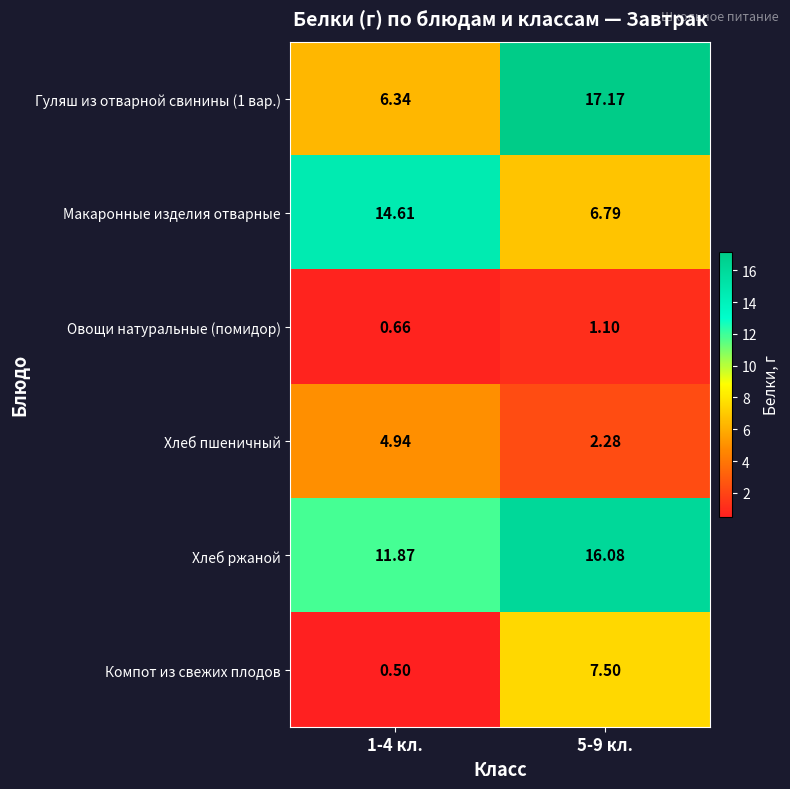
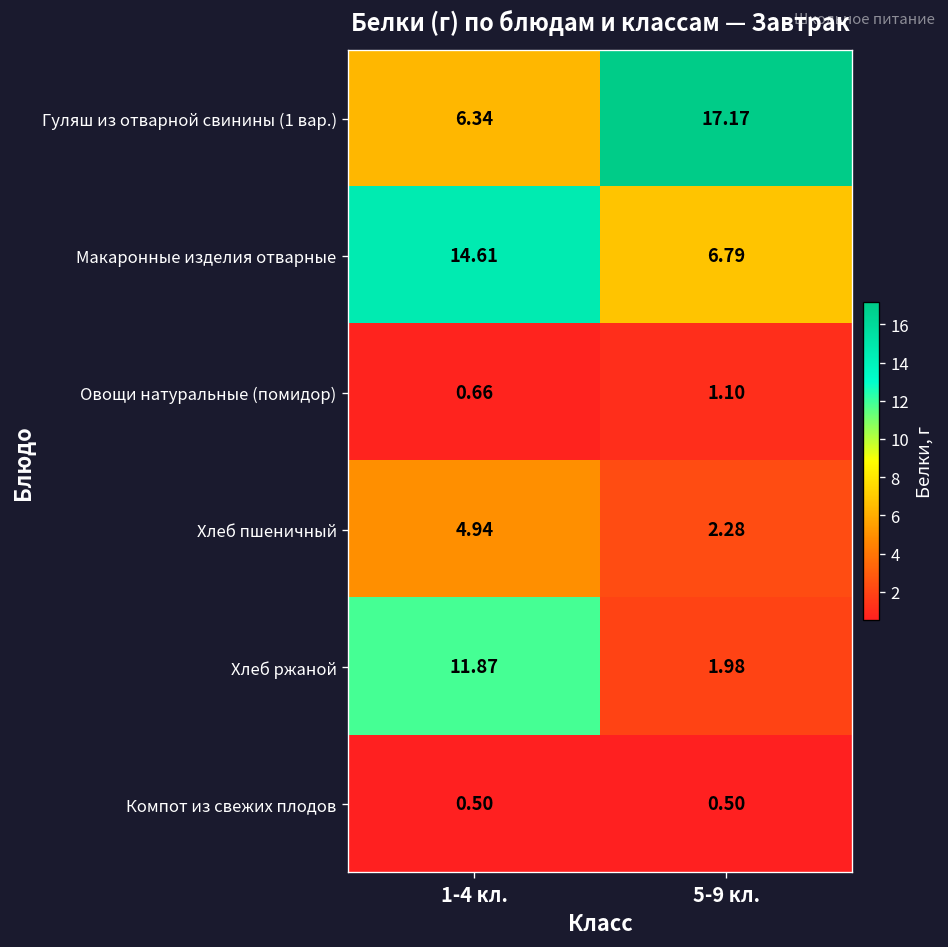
Хлеб ржаной, 5-9 кл.: 16.08 -> 1.98
Компот из свежих плодов, 5-9 кл.: 7.50 -> 0.50
